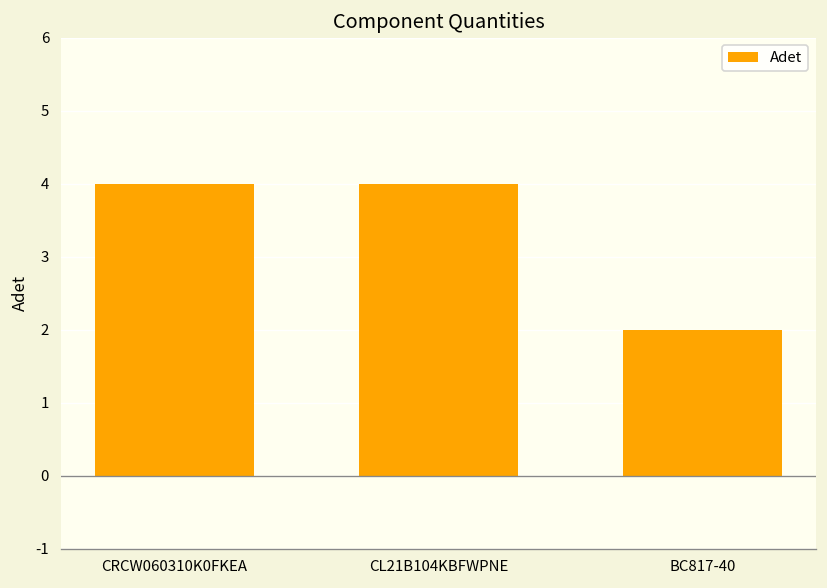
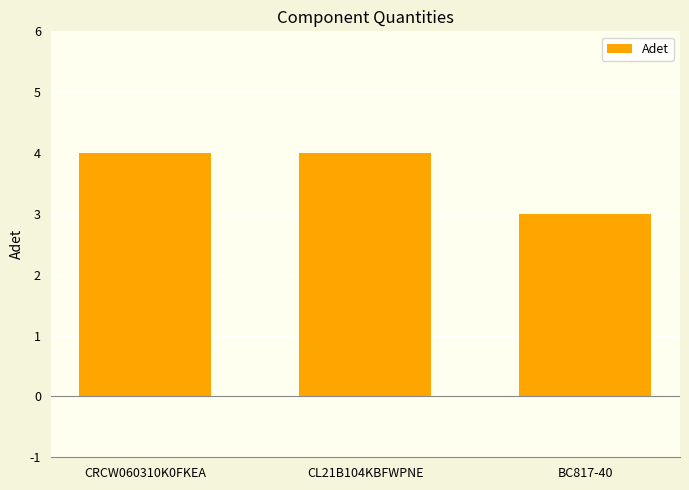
BC817-40: 2 -> 3
